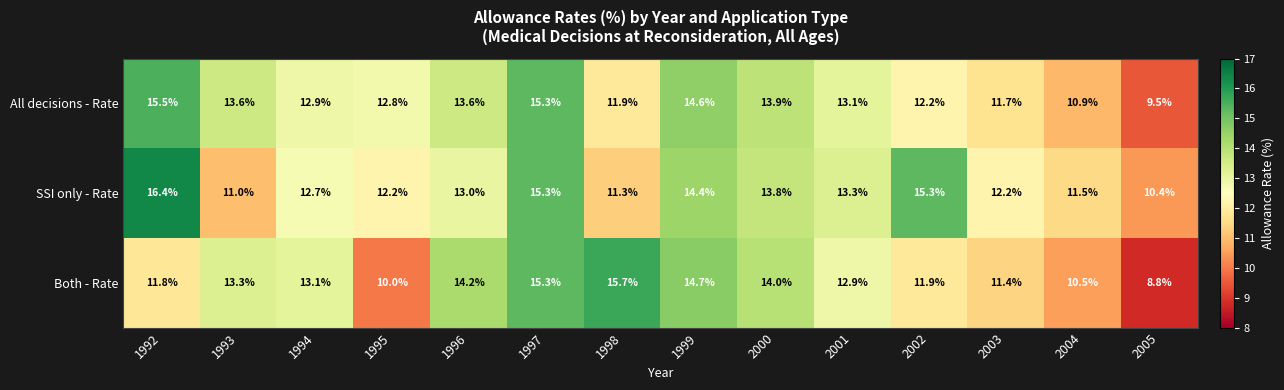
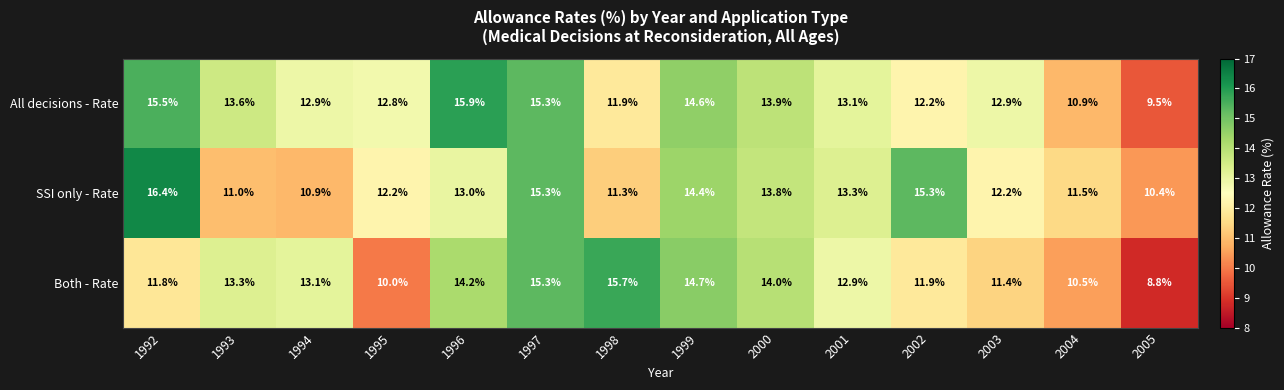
All decisions - Rate, 1996: 13.6% -> 15.9%
All decisions - Rate, 2003: 11.7% -> 12.9%
SSI only - Rate, 1994: 12.7% -> 10.9%
